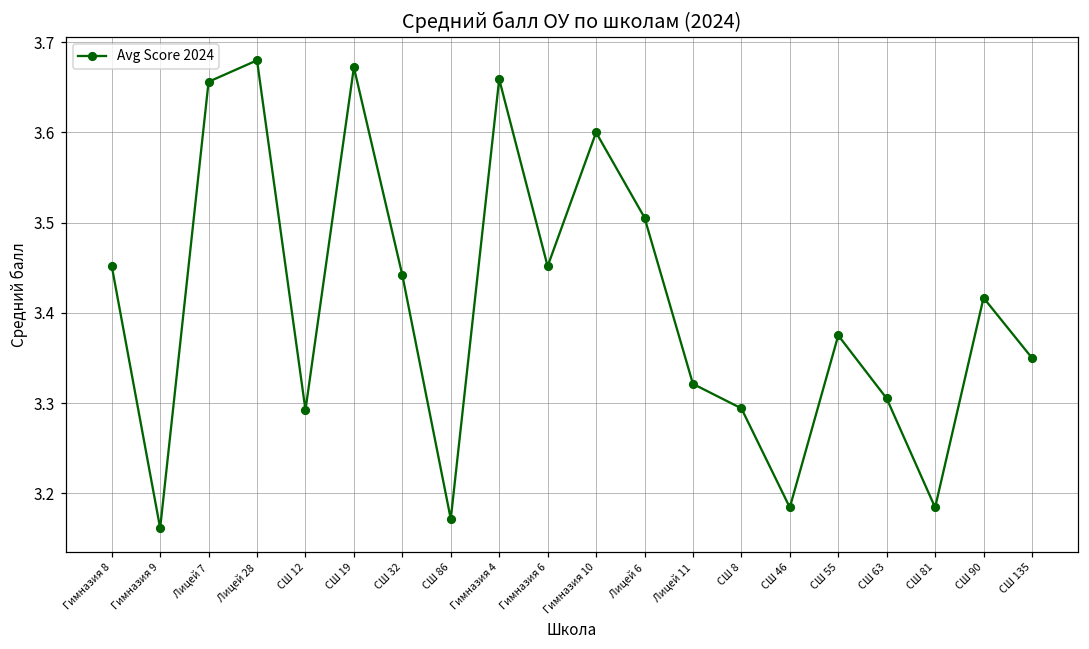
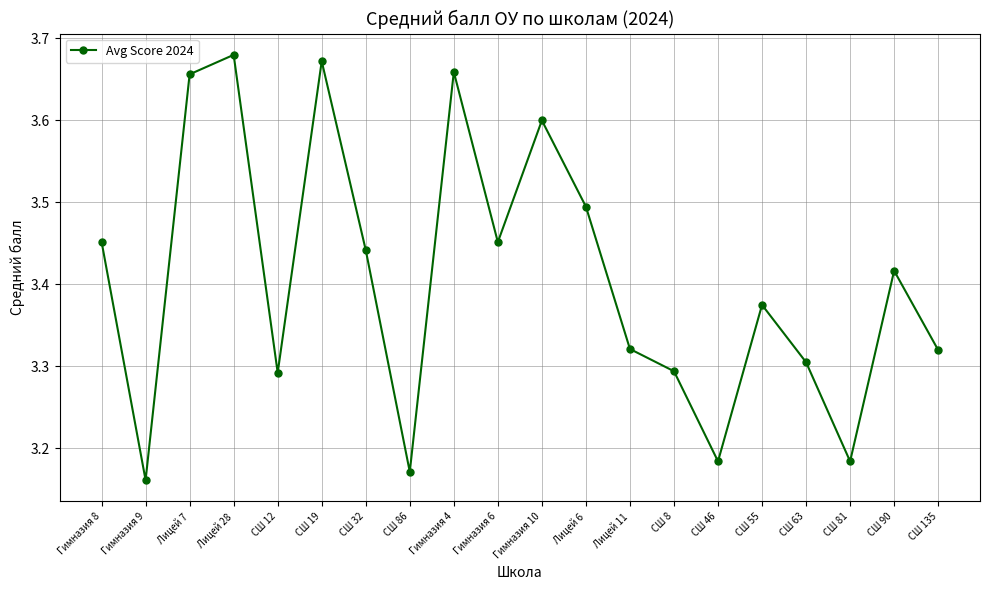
Лицей 6: 3.51 -> 3.49
СШ 135: 3.35 -> 3.32
